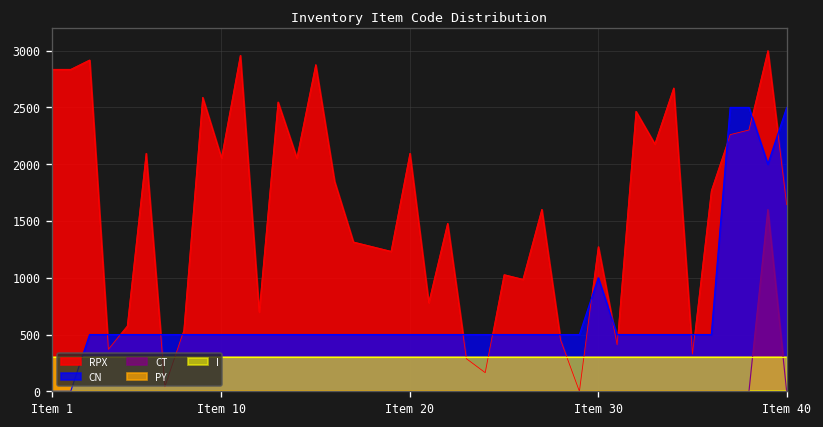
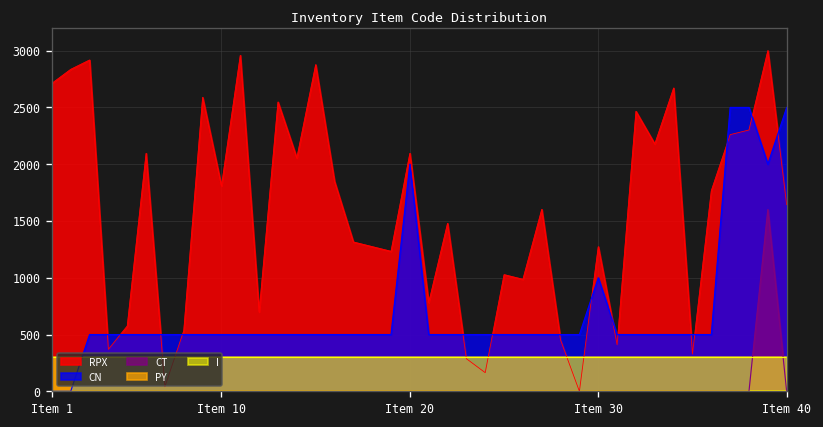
RPX, Item 1: 2800 -> 2700
RPX, Item 10: 2100 -> 1800
CN, Item 20: 500 -> 2000
